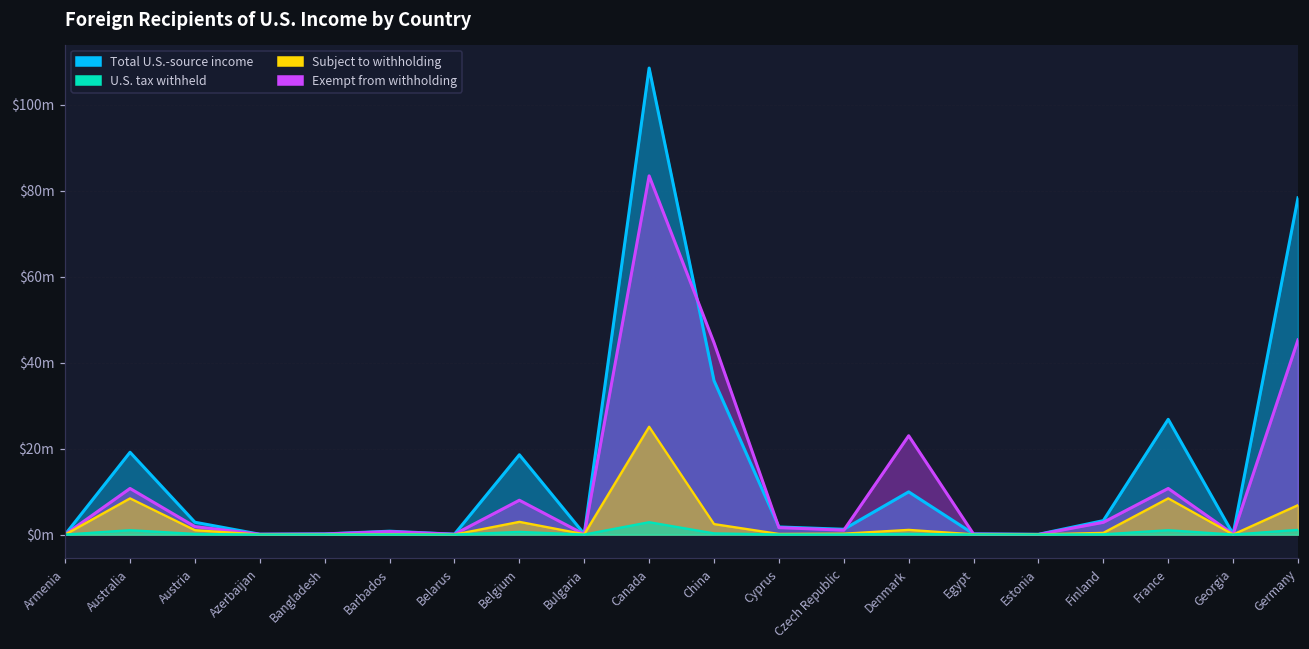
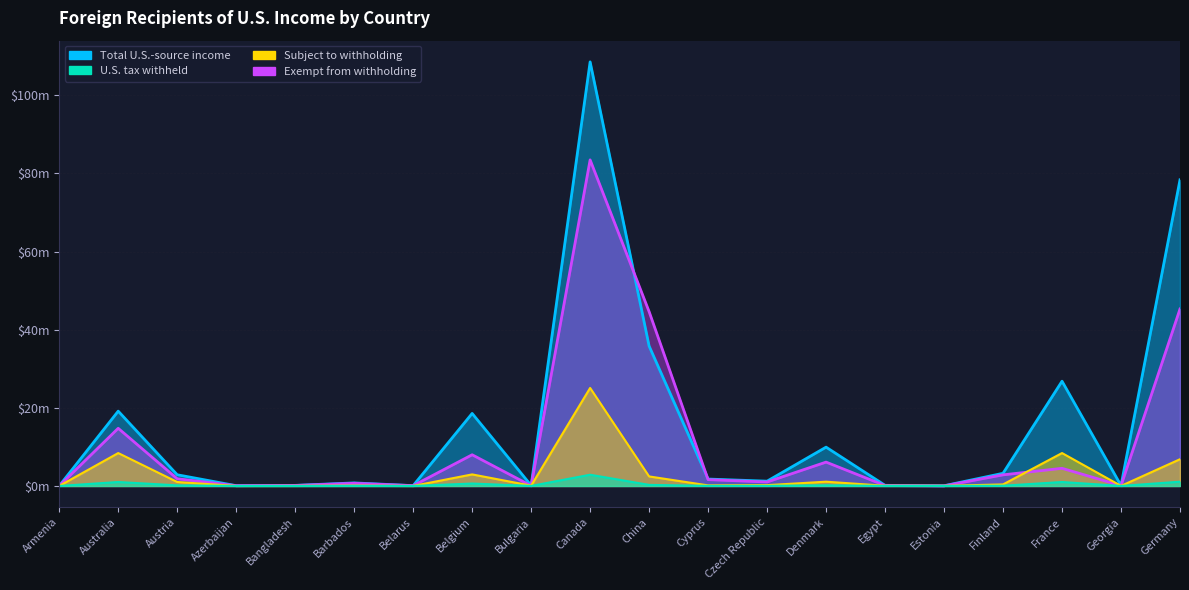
Exempt from withholding, Australia: $11m -> $15m
Exempt from withholding, Denmark: $23m -> $6m
Exempt from withholding, France: $11m -> $5m
